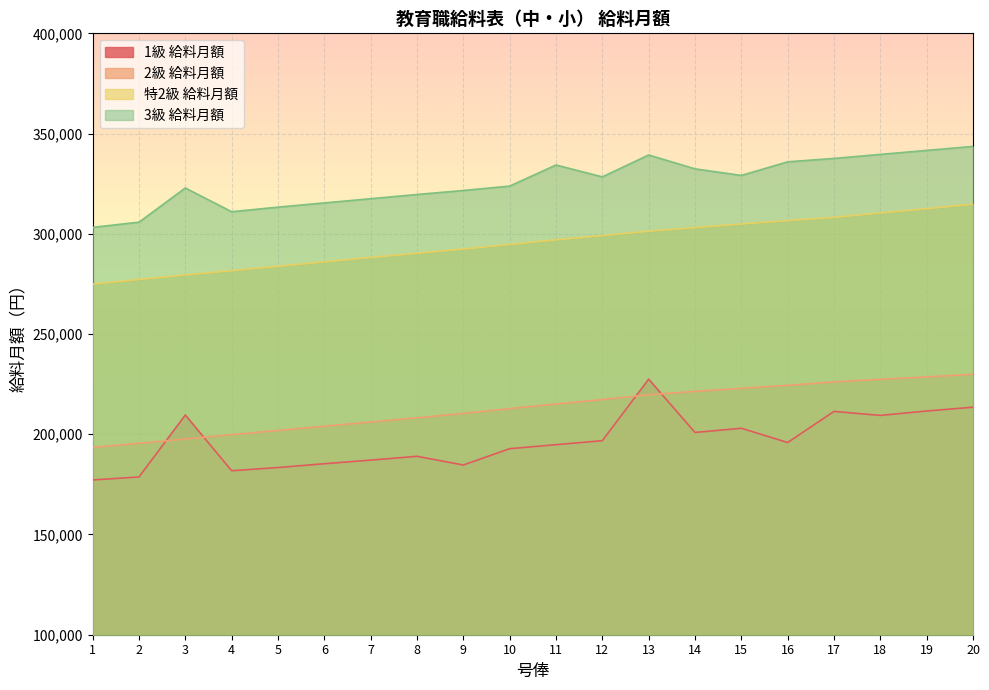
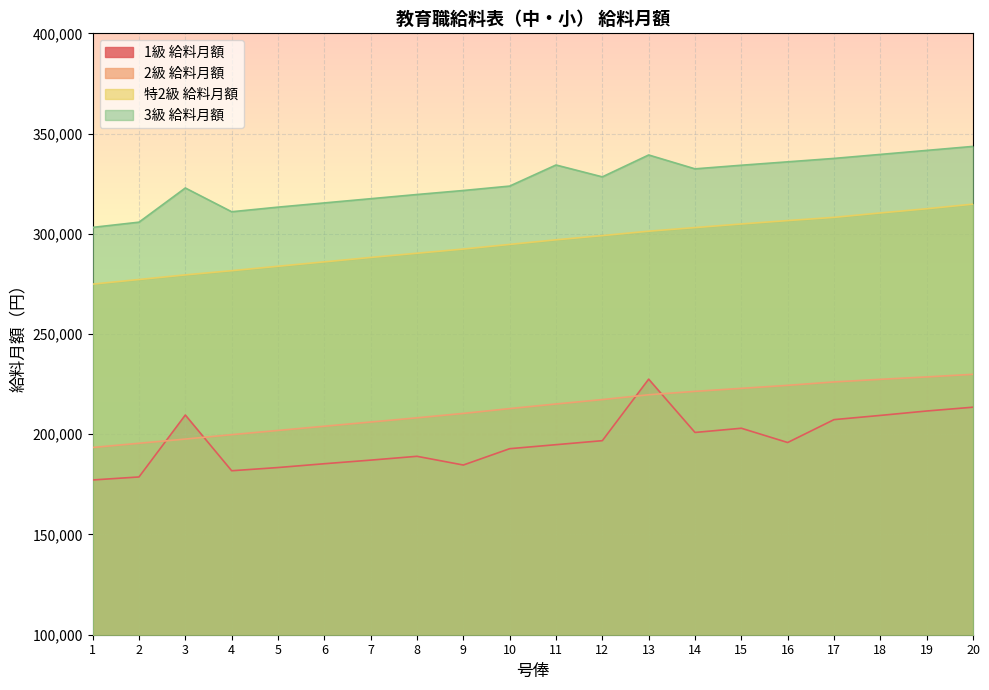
3級 給料月額, 15: 329,000 -> 334,000
1級 給料月額, 17: 211,000 -> 207,000
